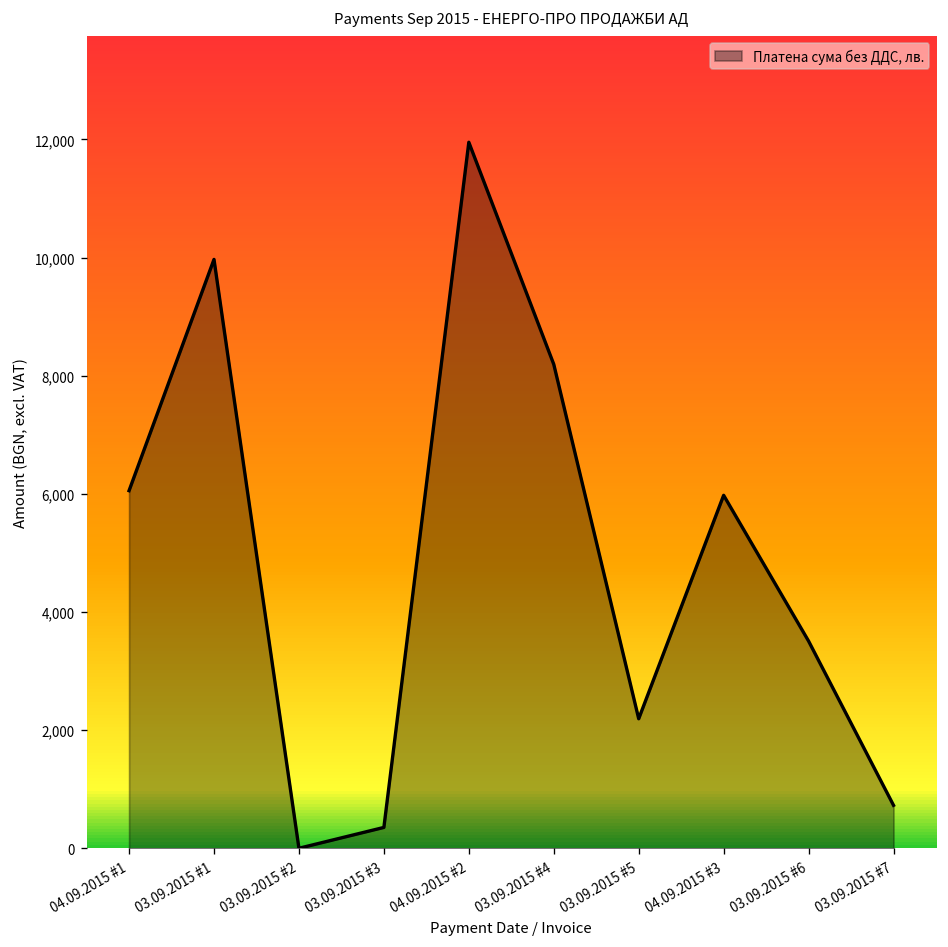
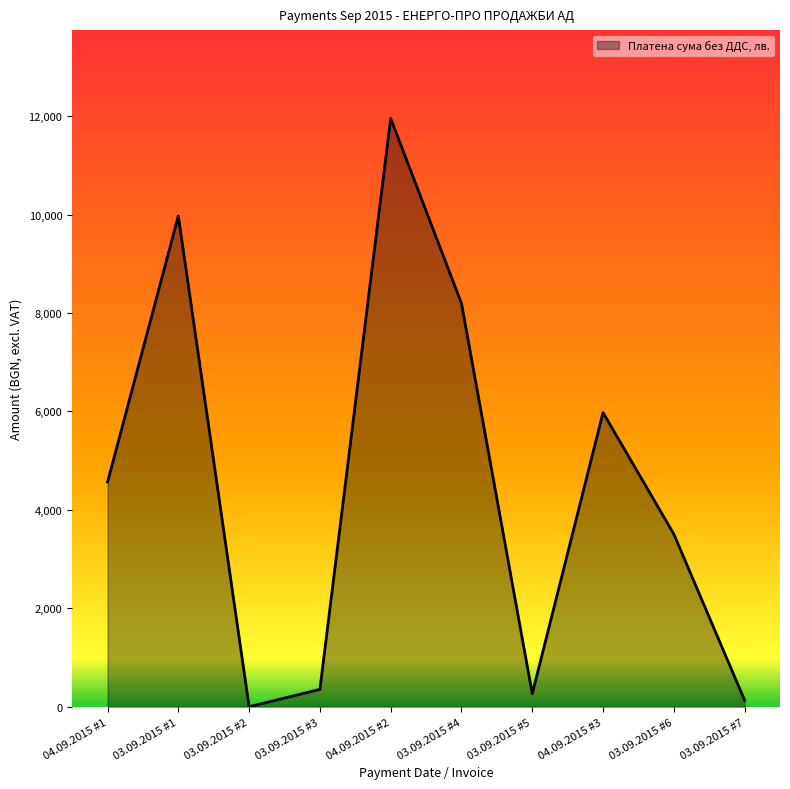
04.09.2015 #1: 6,100 -> 4,600
03.09.2015 #5: 2,200 -> 300
03.09.2015 #7: 700 -> 100
